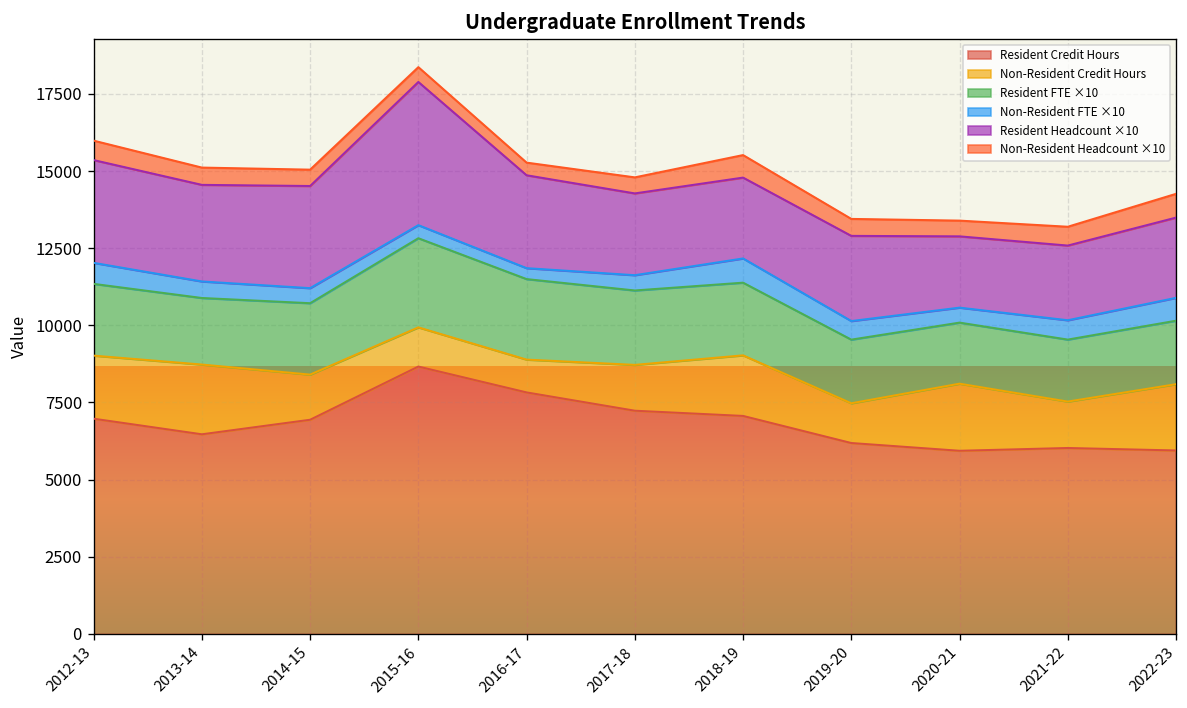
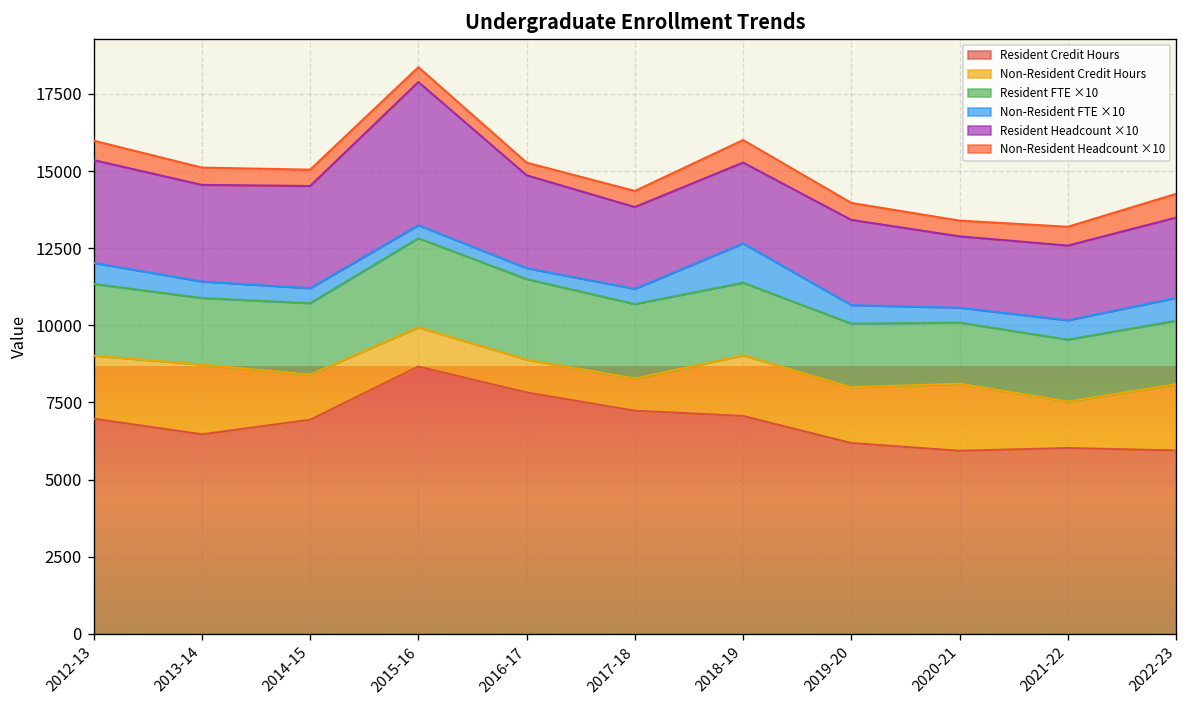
Non-Resident Credit Hours, 2017-18: 1500 -> 1000
Non-Resident FTE ×10, 2018-19: 800 -> 1300
Non-Resident Credit Hours, 2019-20: 1300 -> 1800
